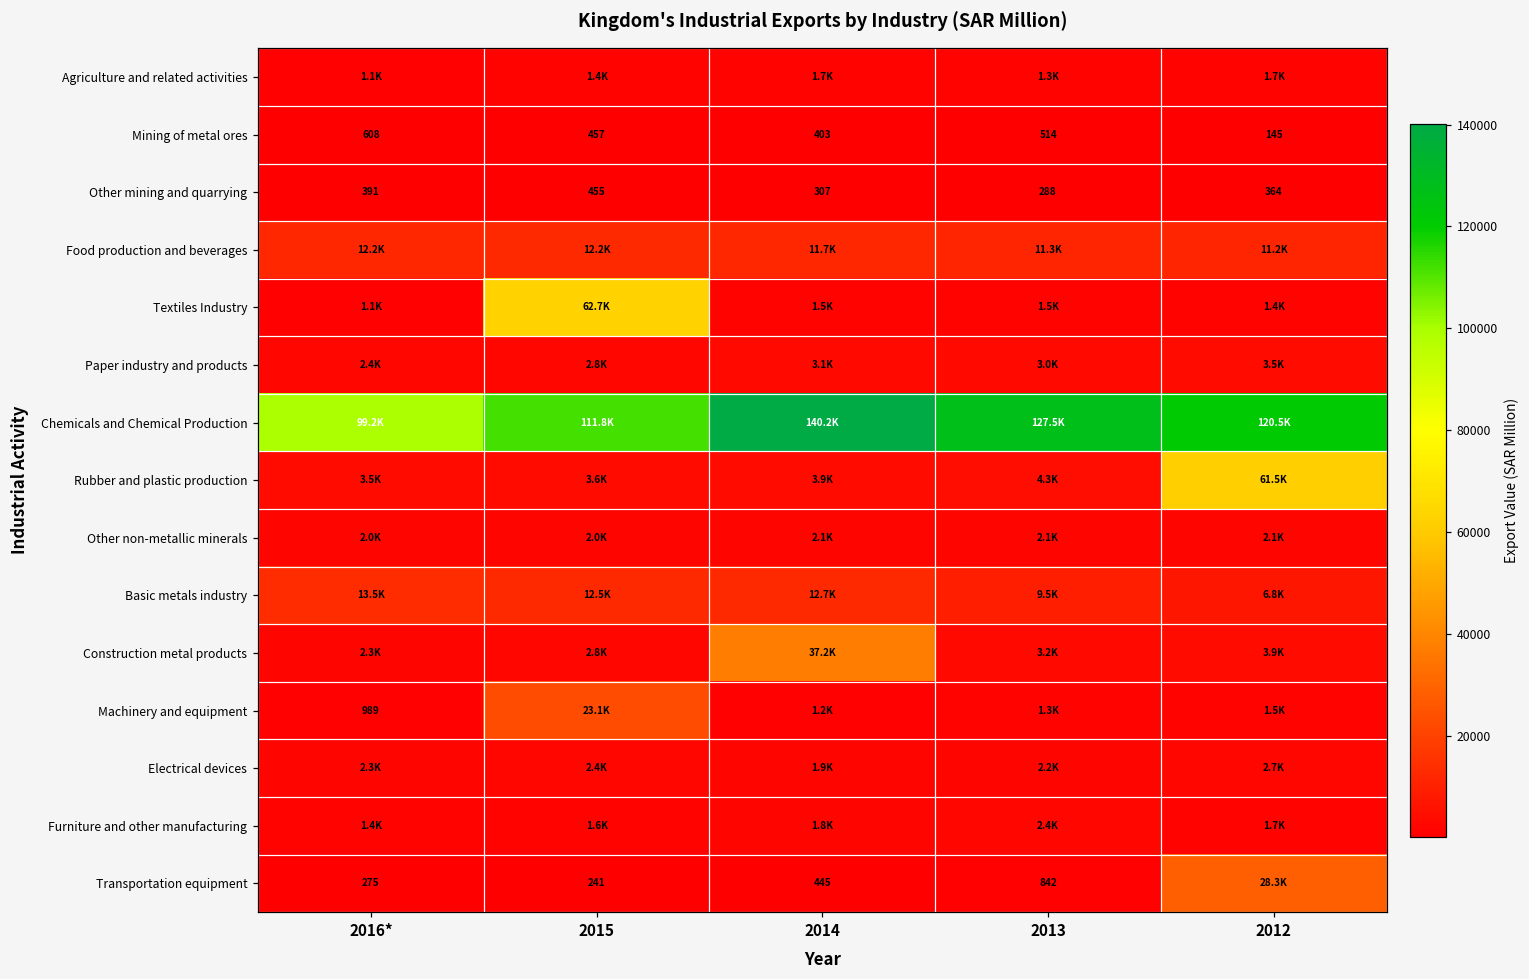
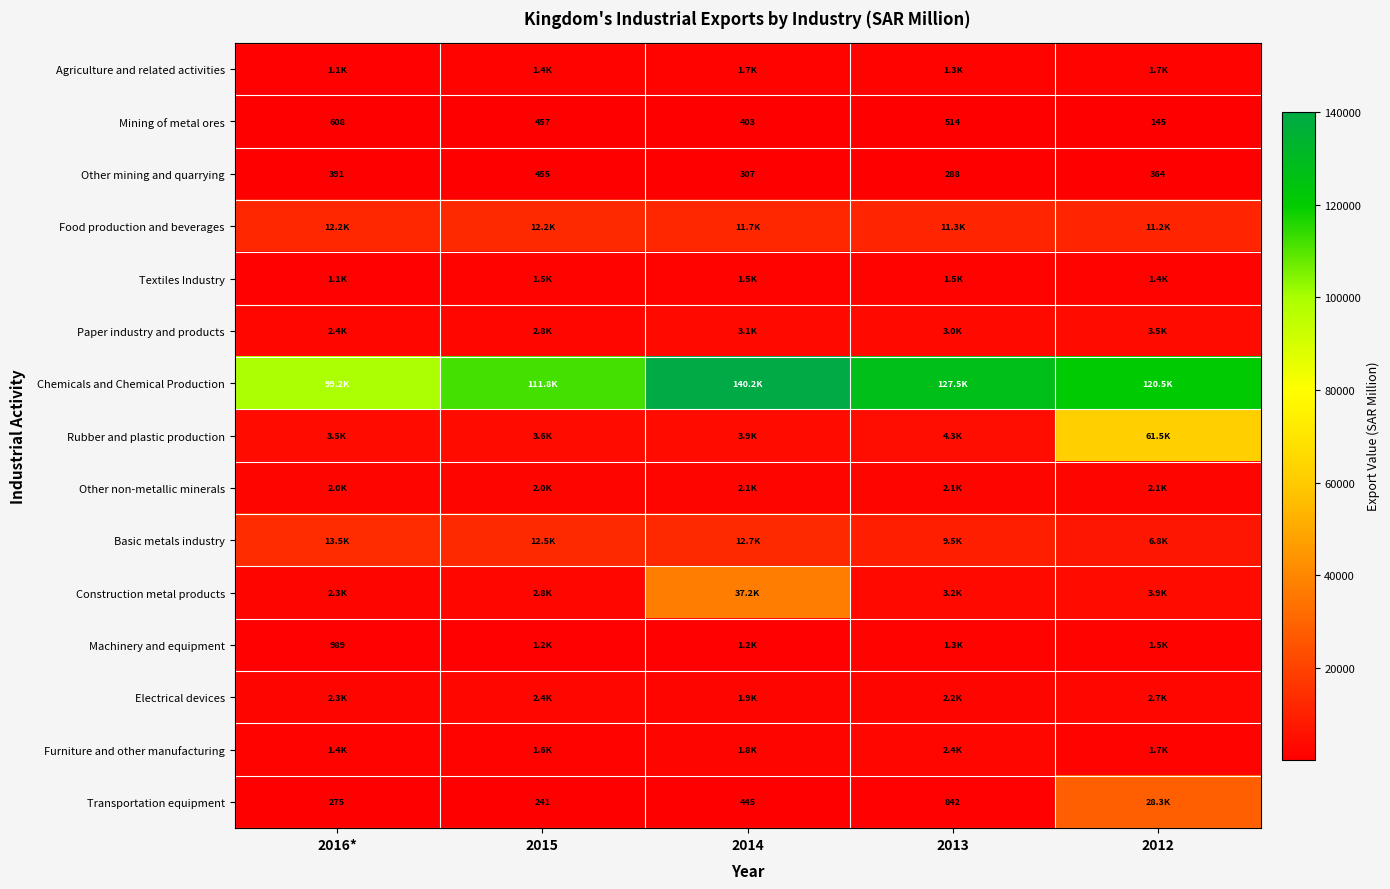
Textiles Industry, 2015: 62.7K -> 1.5K
Machinery and equipment, 2015: 23.1K -> 1.2K
